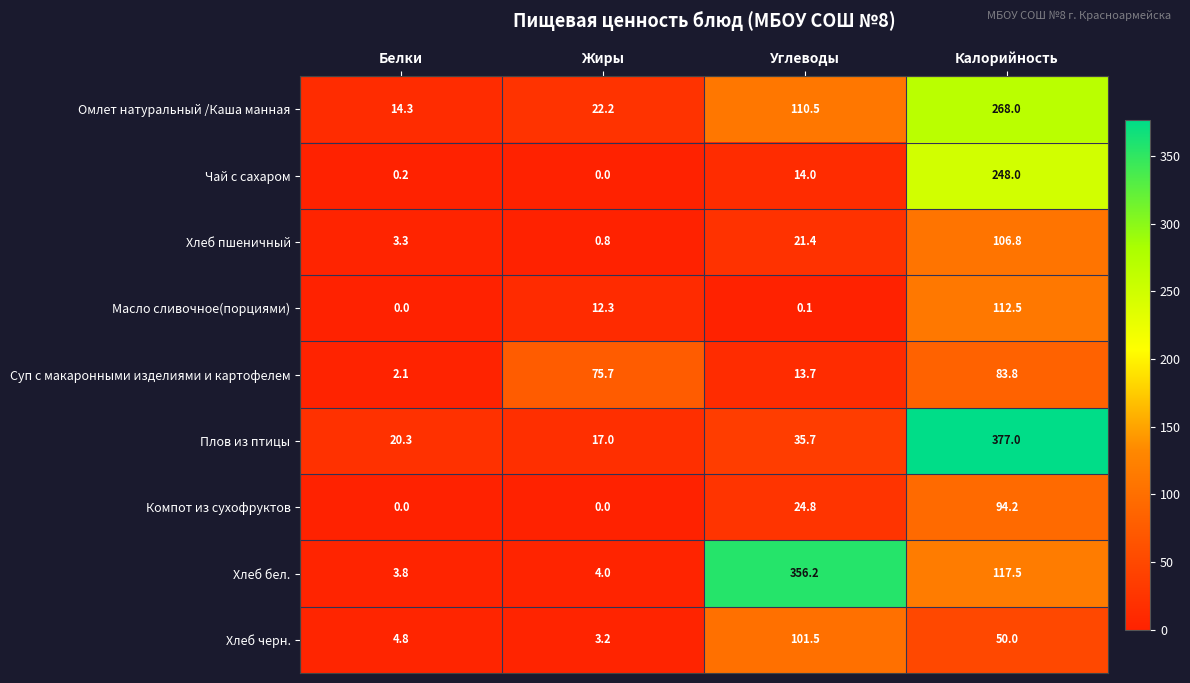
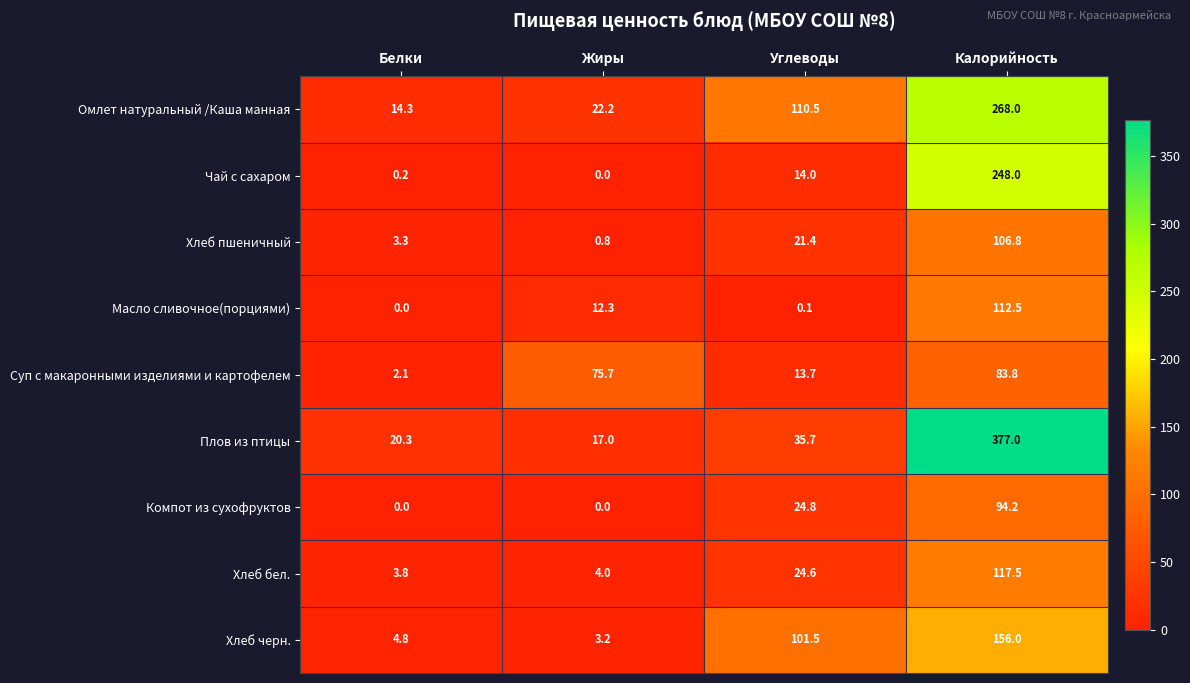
Хлеб бел., Углеводы: 356.2 -> 24.6
Хлеб черн., Калорийность: 50.0 -> 156.0
